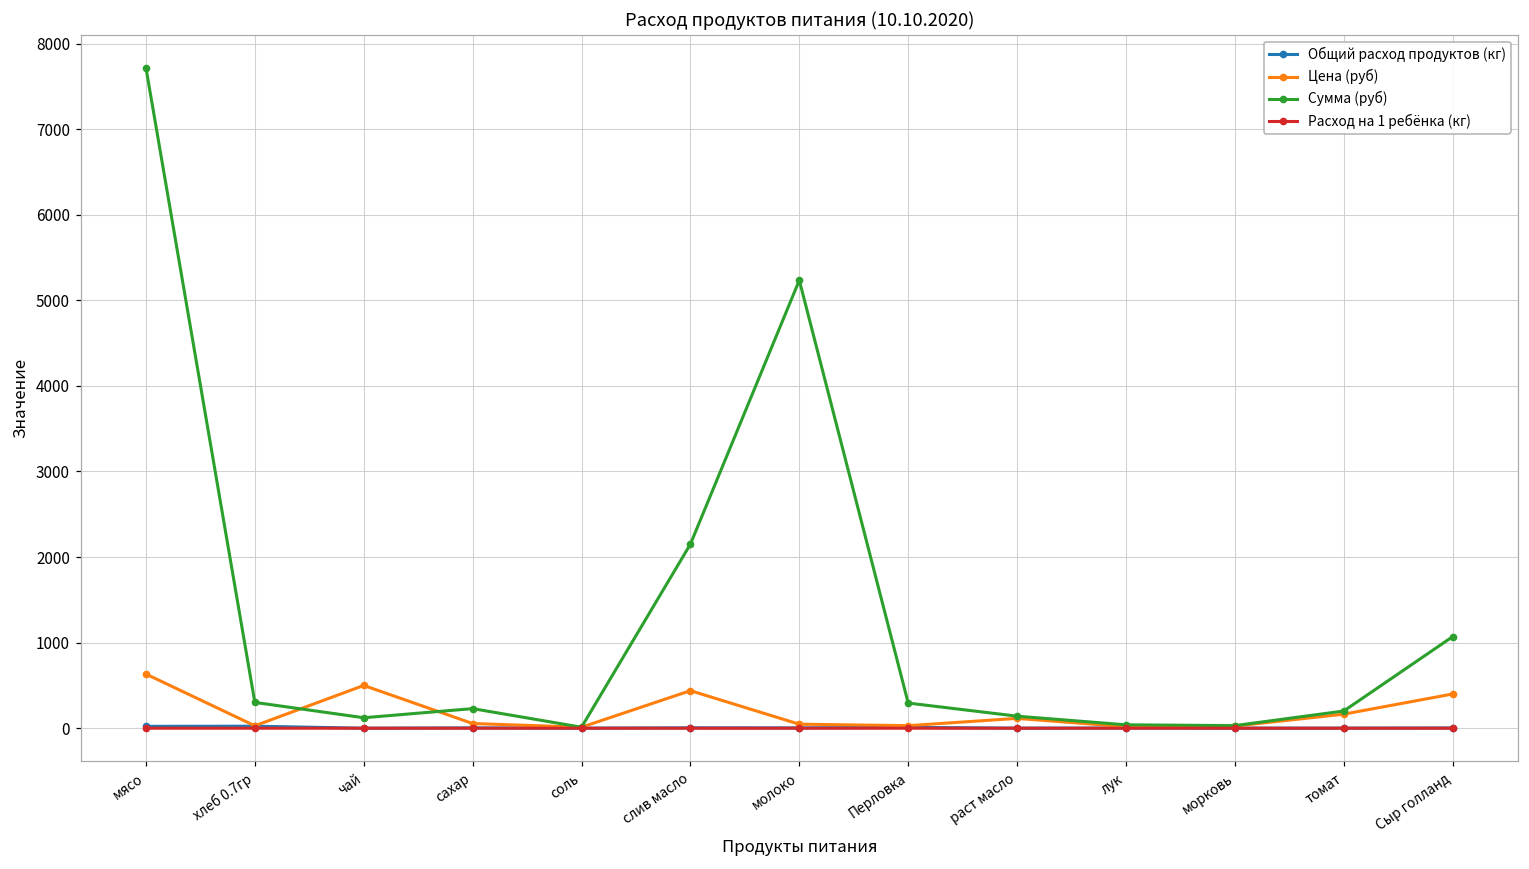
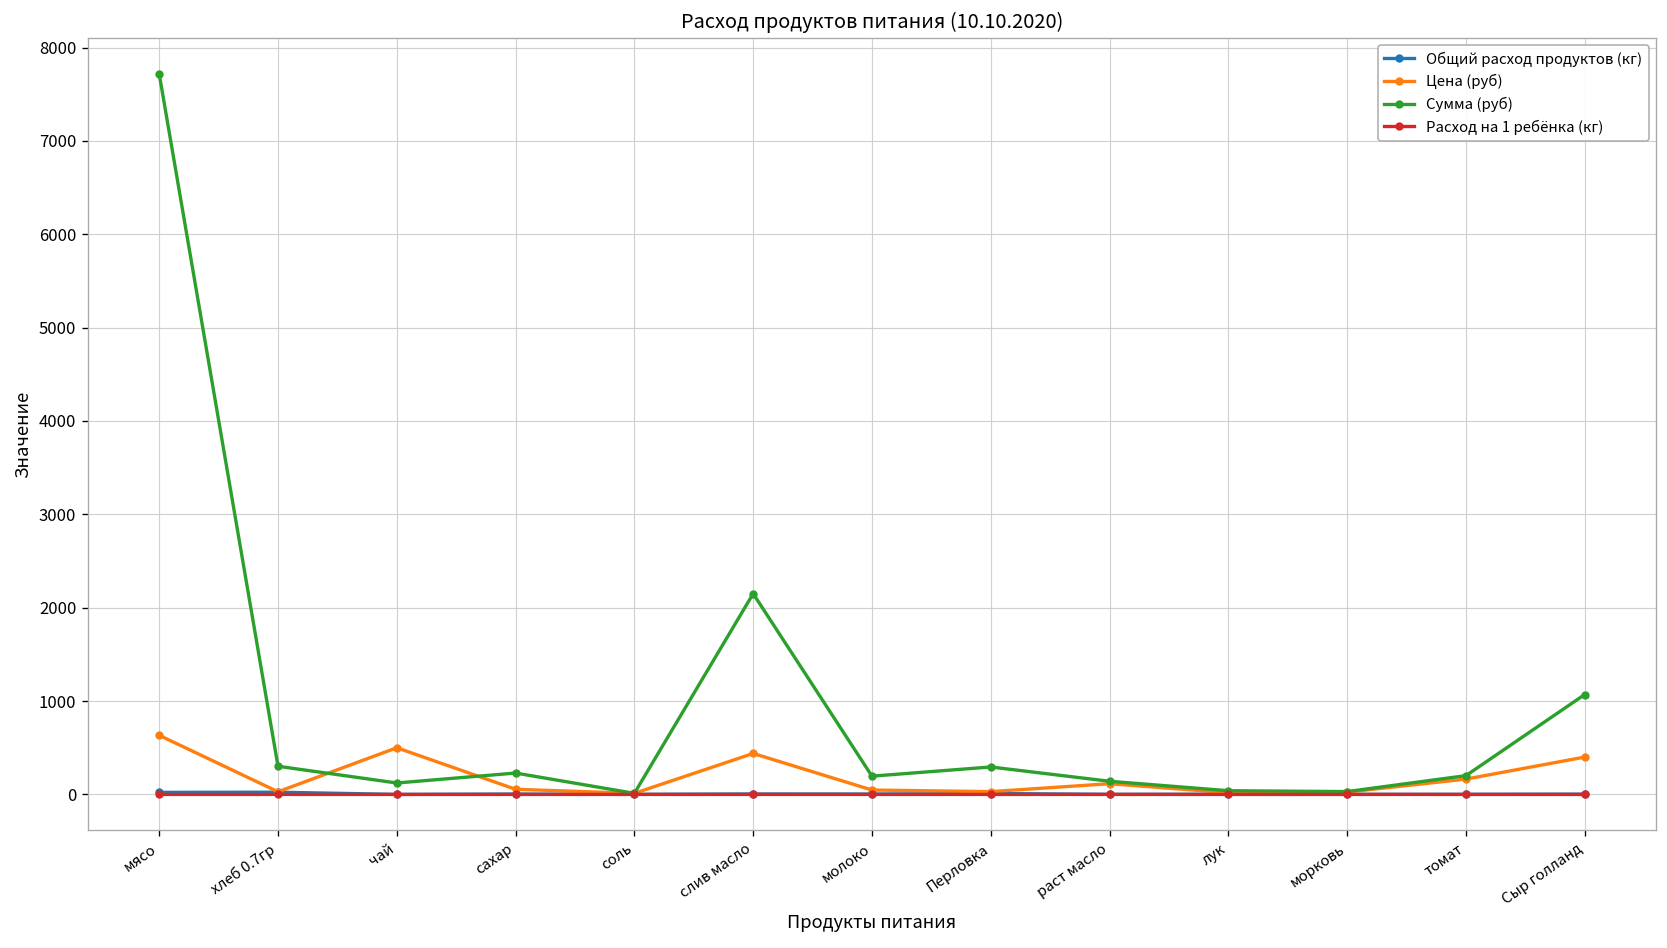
Сумма (руб), молоко: 5200 -> 200
